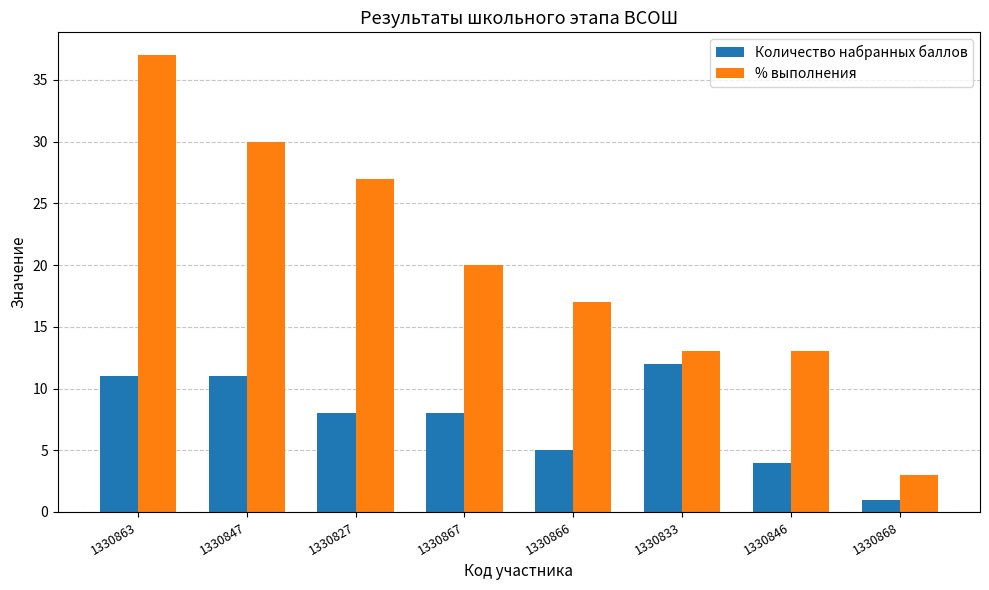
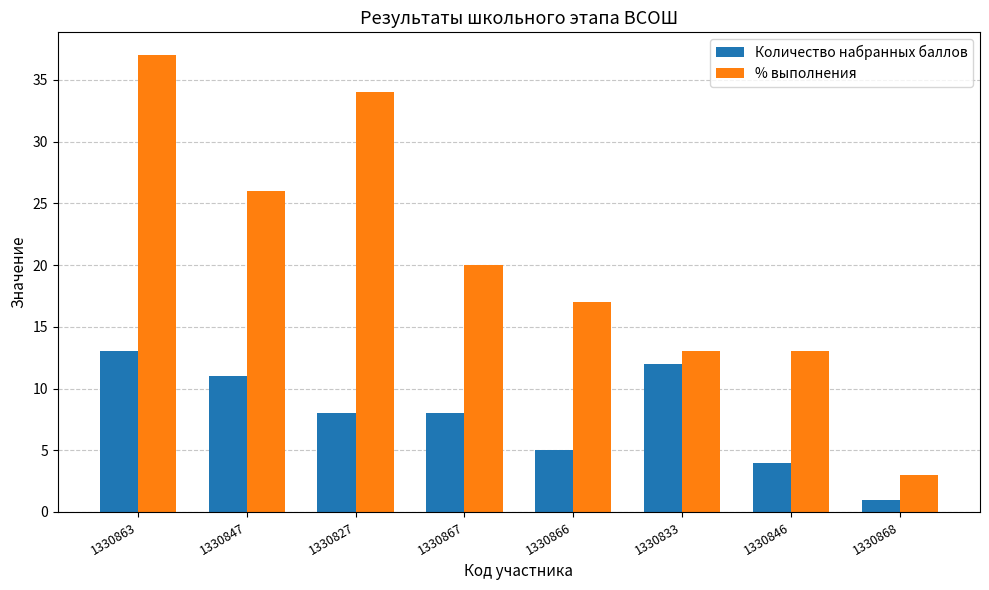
Количество набранных баллов, 1330863: 11 -> 13
% выполнения, 1330847: 30 -> 26
% выполнения, 1330827: 27 -> 34
